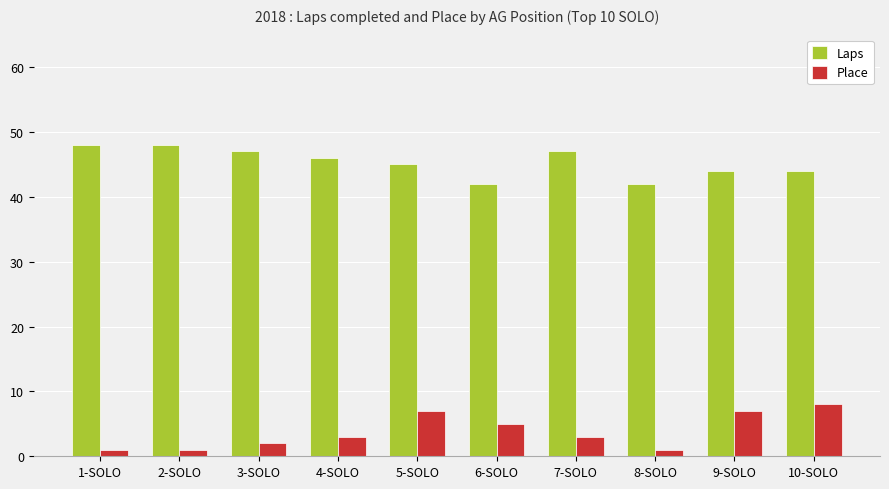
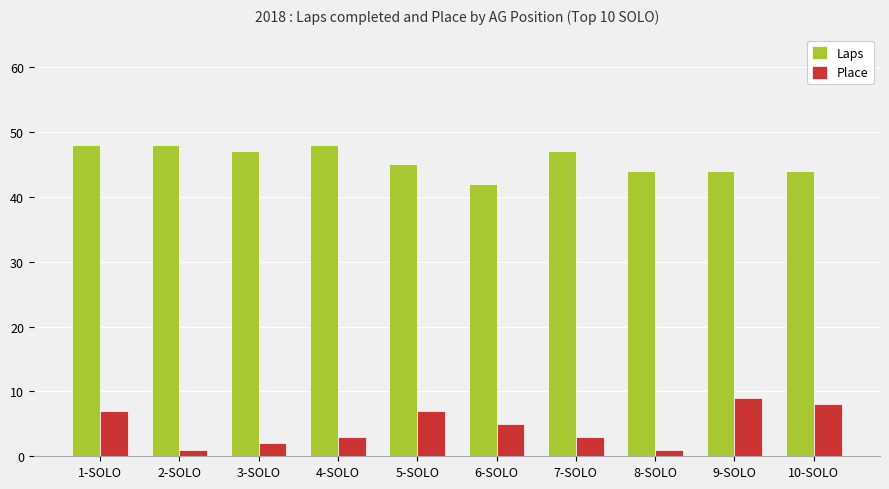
Place, 1-SOLO: 1 -> 7
Laps, 4-SOLO: 46 -> 48
Laps, 8-SOLO: 42 -> 44
Place, 9-SOLO: 7 -> 9
